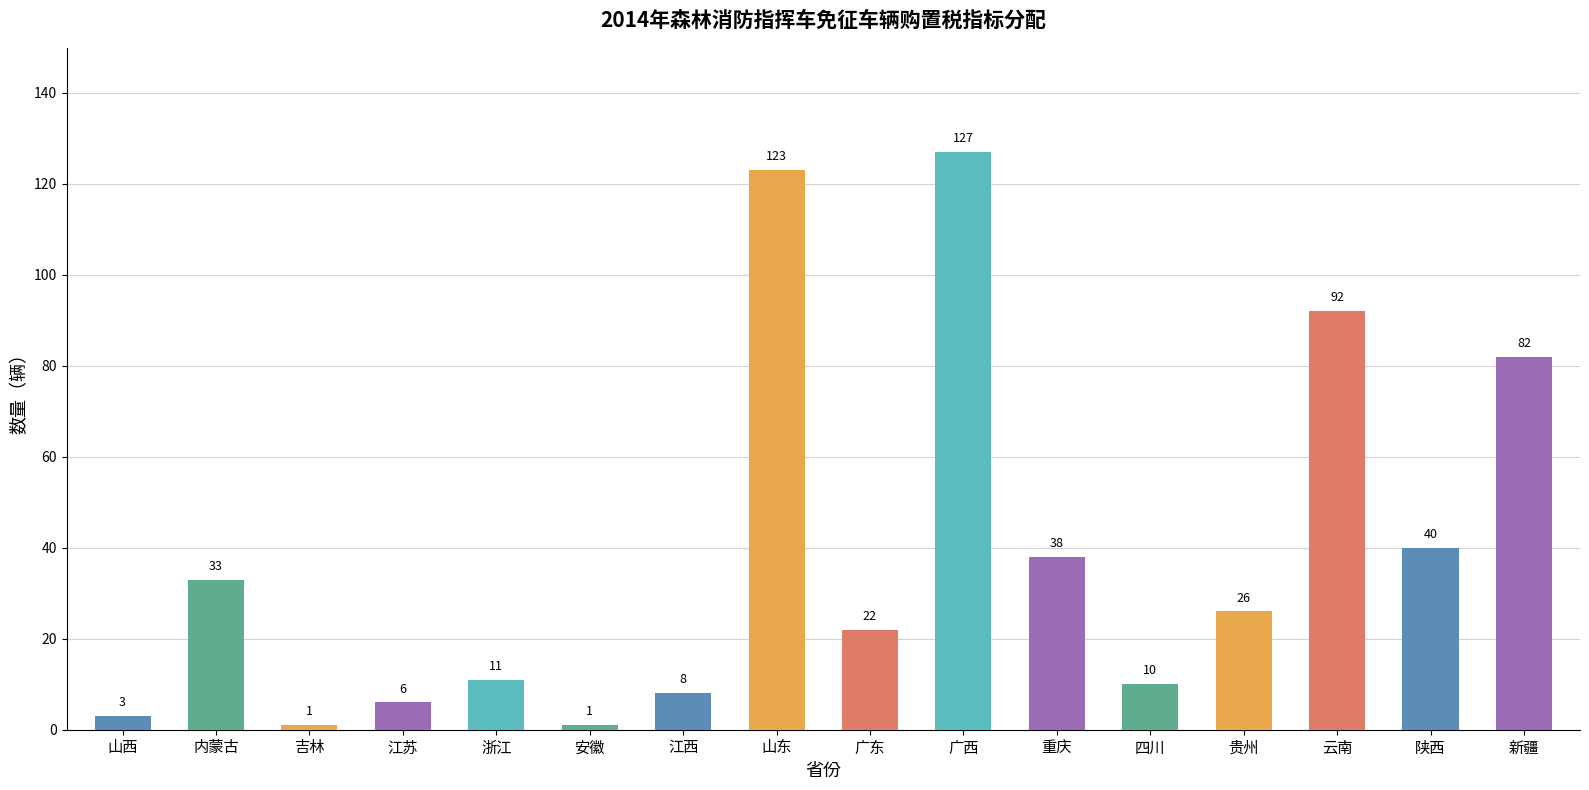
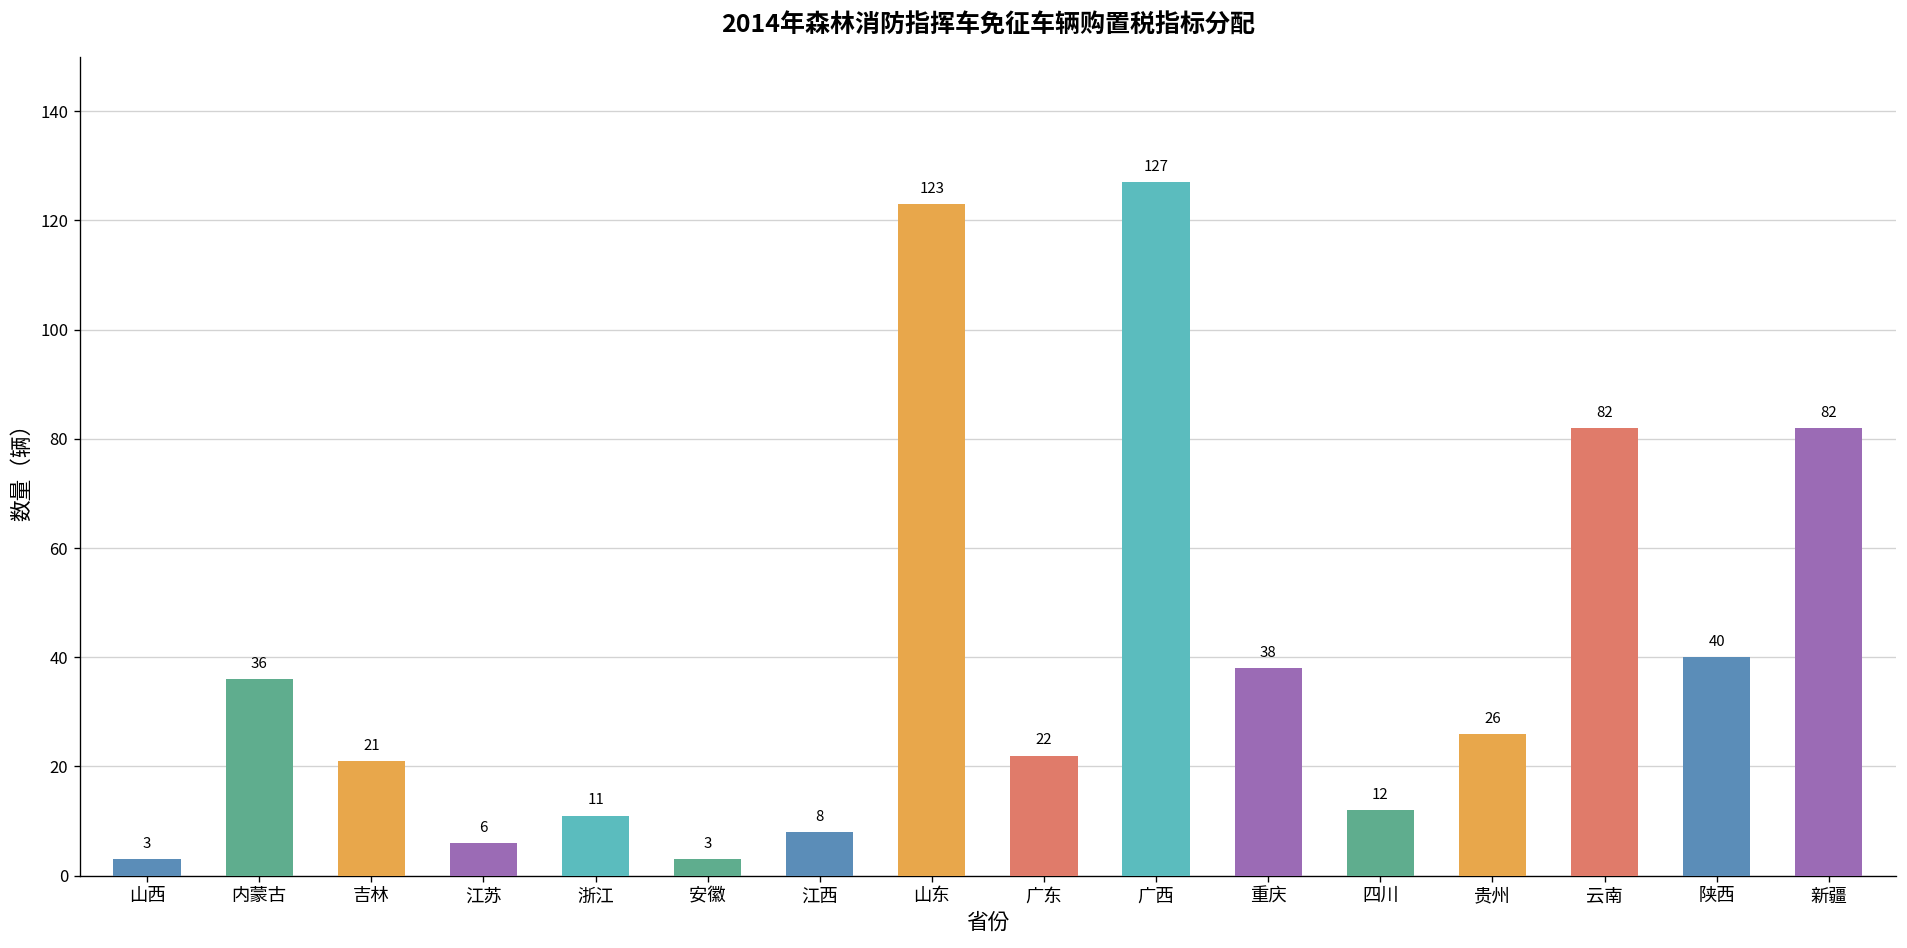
内蒙古: 33 -> 36
吉林: 1 -> 21
安徽: 1 -> 3
四川: 10 -> 12
云南: 92 -> 82
